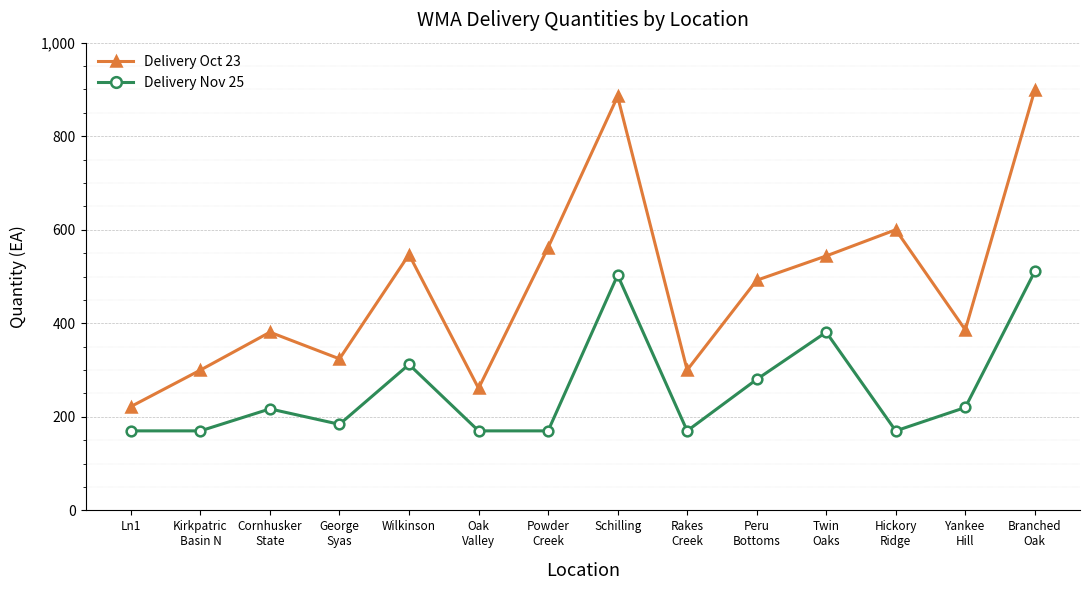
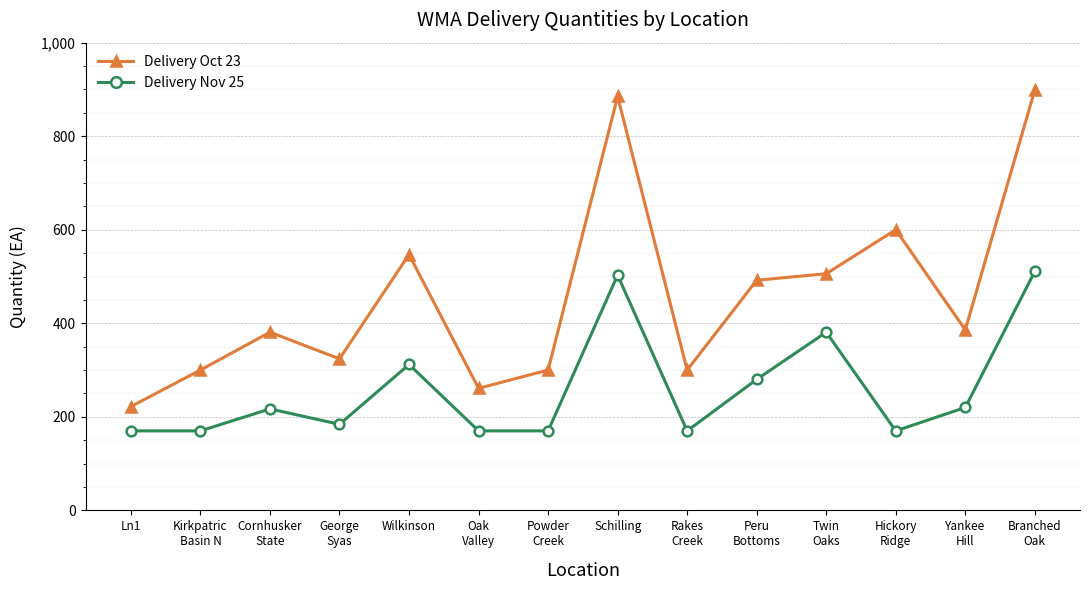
Delivery Oct 23, Powder Creek: 560 -> 300
Delivery Oct 23, Twin Oaks: 540 -> 510
